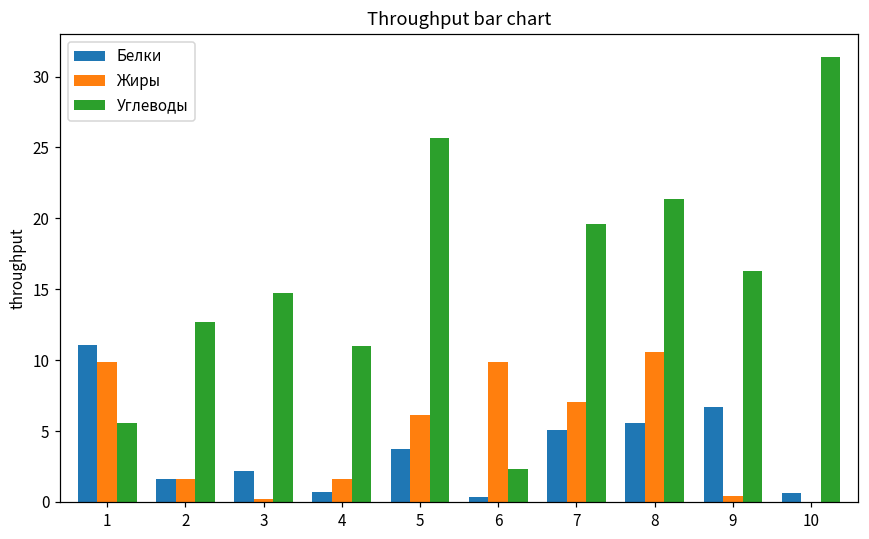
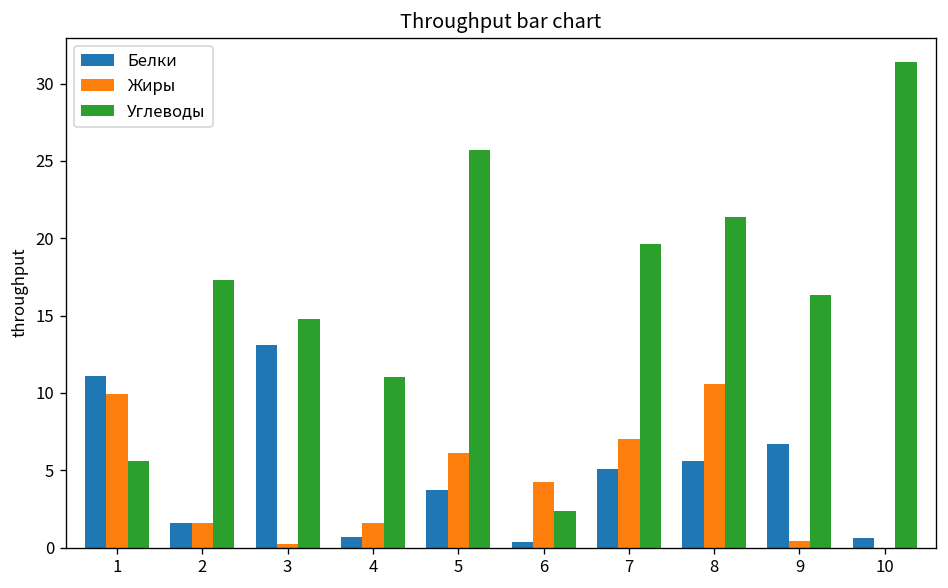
Углеводы, 2: 12.7 -> 17.3
Белки, 3: 2.2 -> 13.1
Жиры, 6: 9.8 -> 4.3
